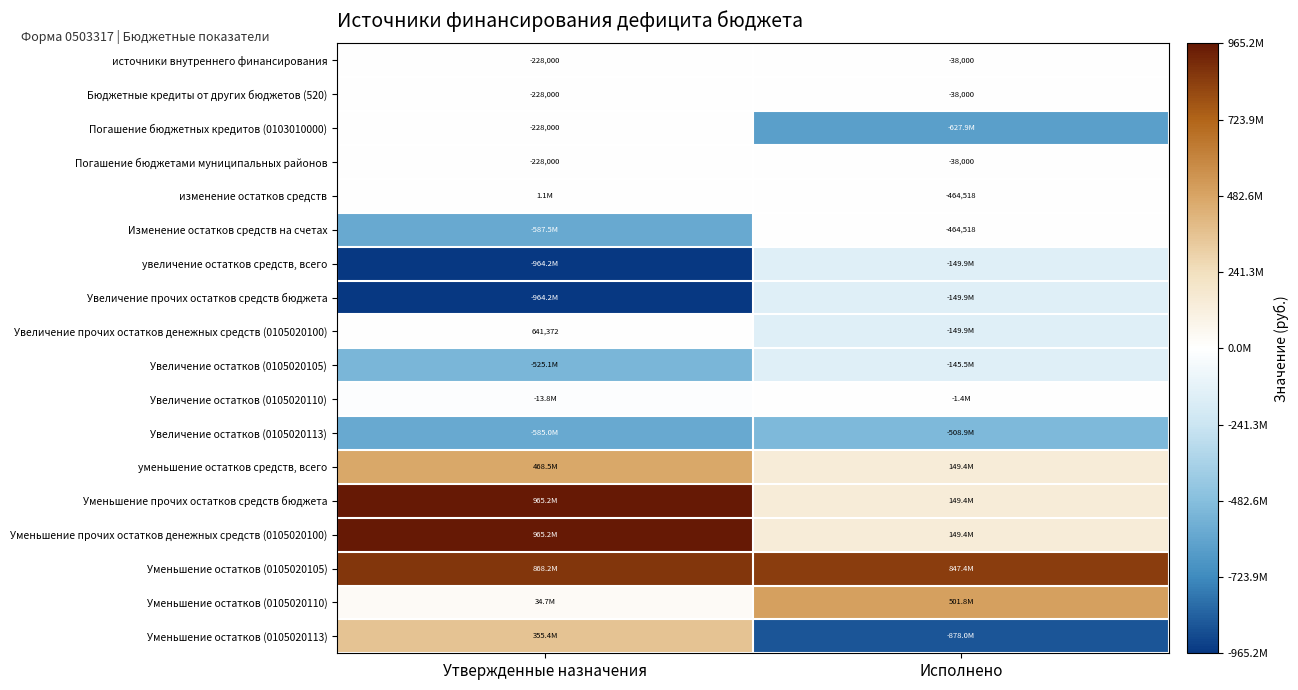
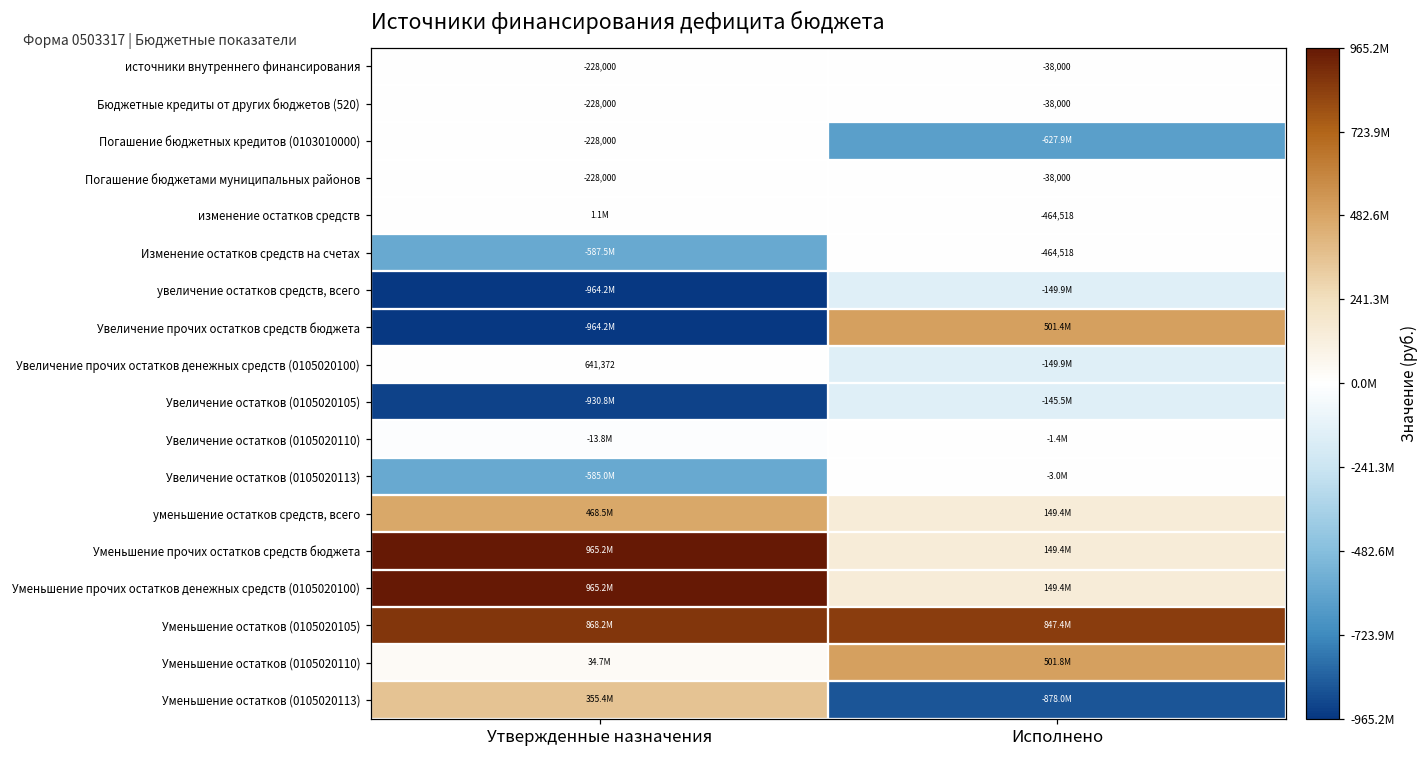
Увеличение прочих остатков средств бюджета, Исполнено: -149.9M -> 501.4M
Увеличение остатков (0105020105), Утвержденные назначения: -525.1M -> -930.8M
Увеличение остатков (0105020113), Исполнено: -508.9M -> -3.0M
